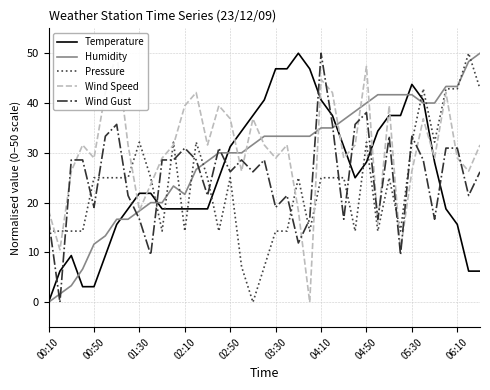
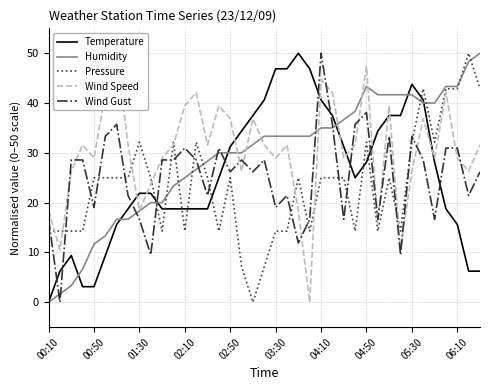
Humidity, 02:10: 22 -> 25
Humidity, 04:50: 40 -> 43
